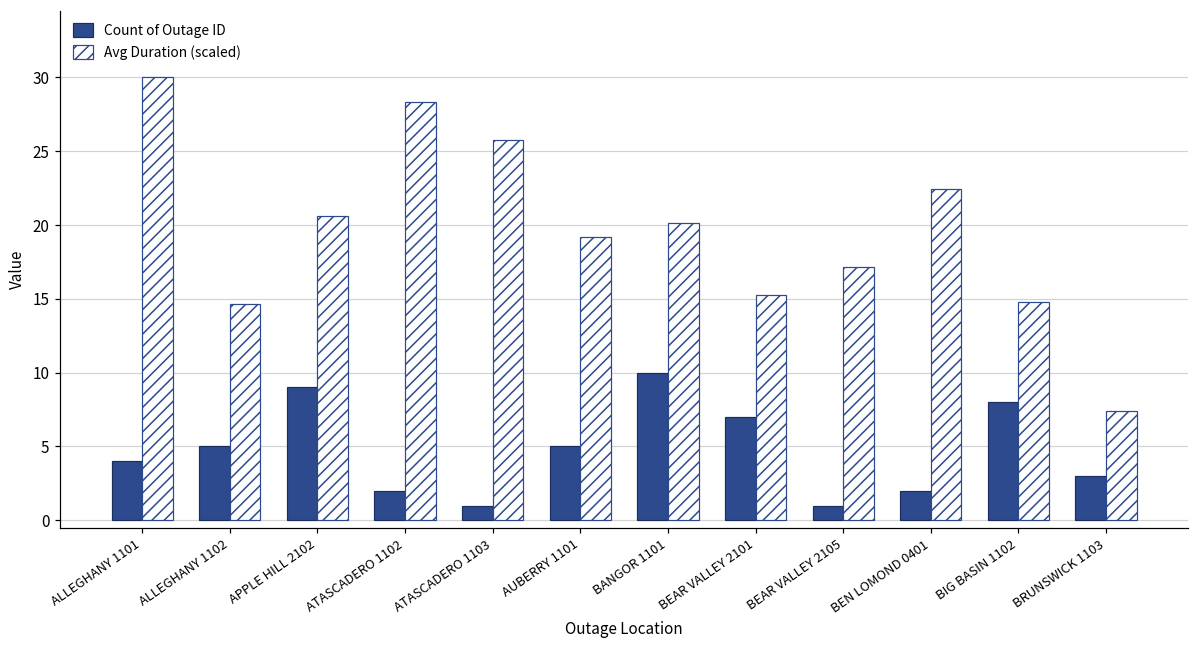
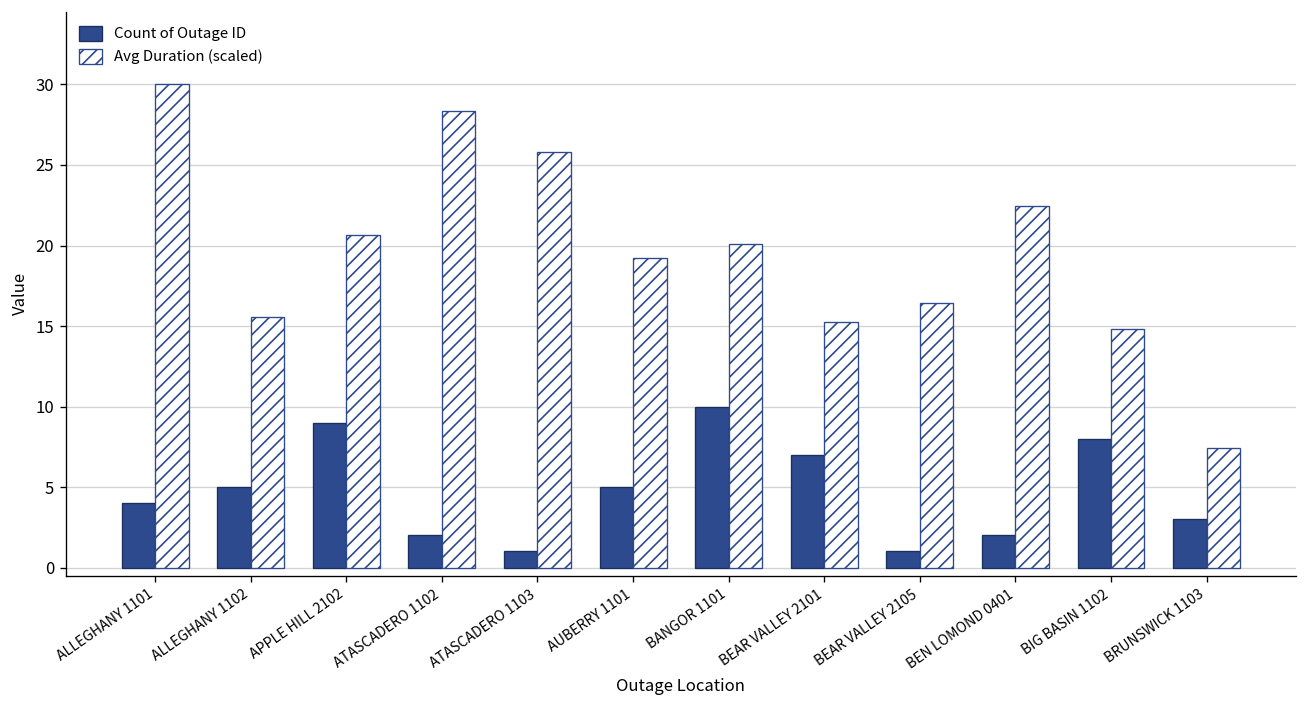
Avg Duration (scaled), ALLEGHANY 1102: 14.6 -> 15.5
Avg Duration (scaled), BEAR VALLEY 2105: 17.2 -> 16.4
